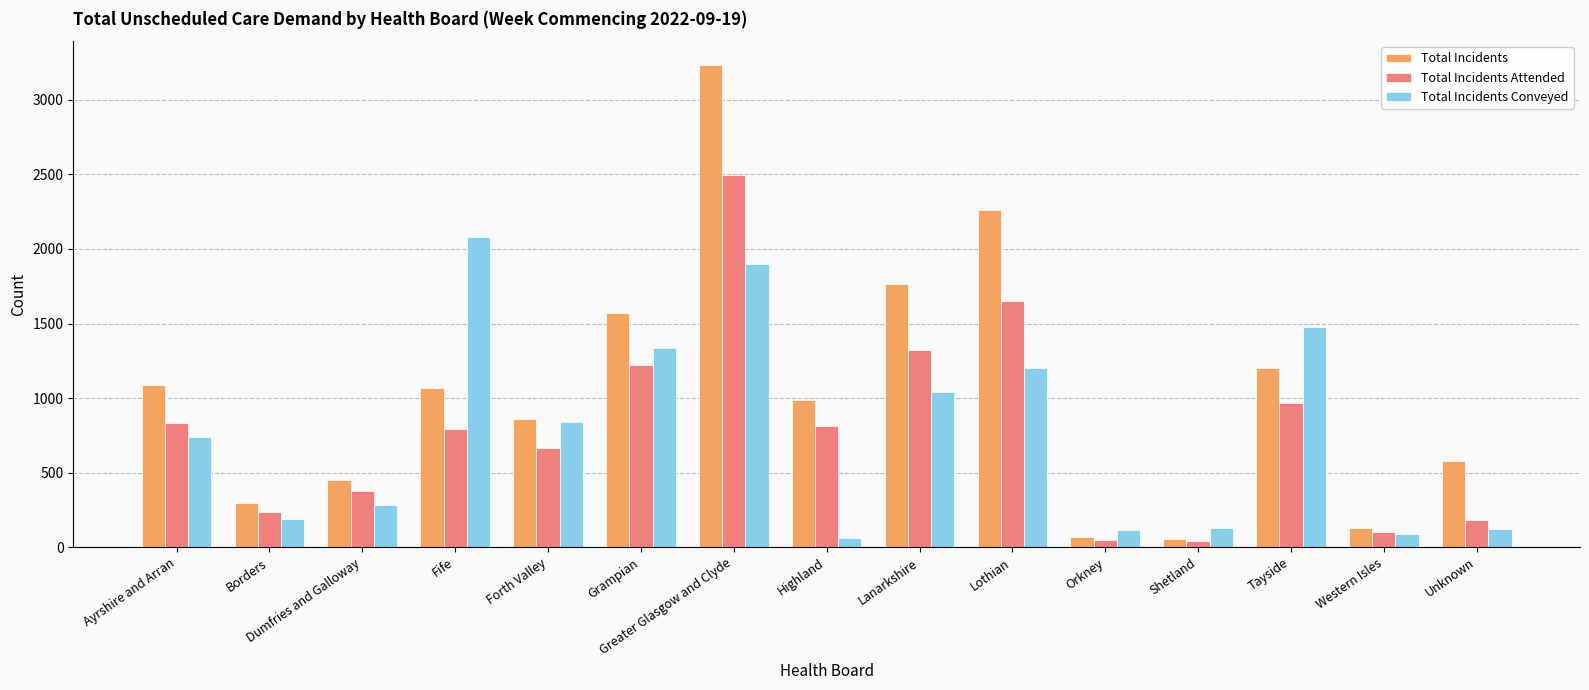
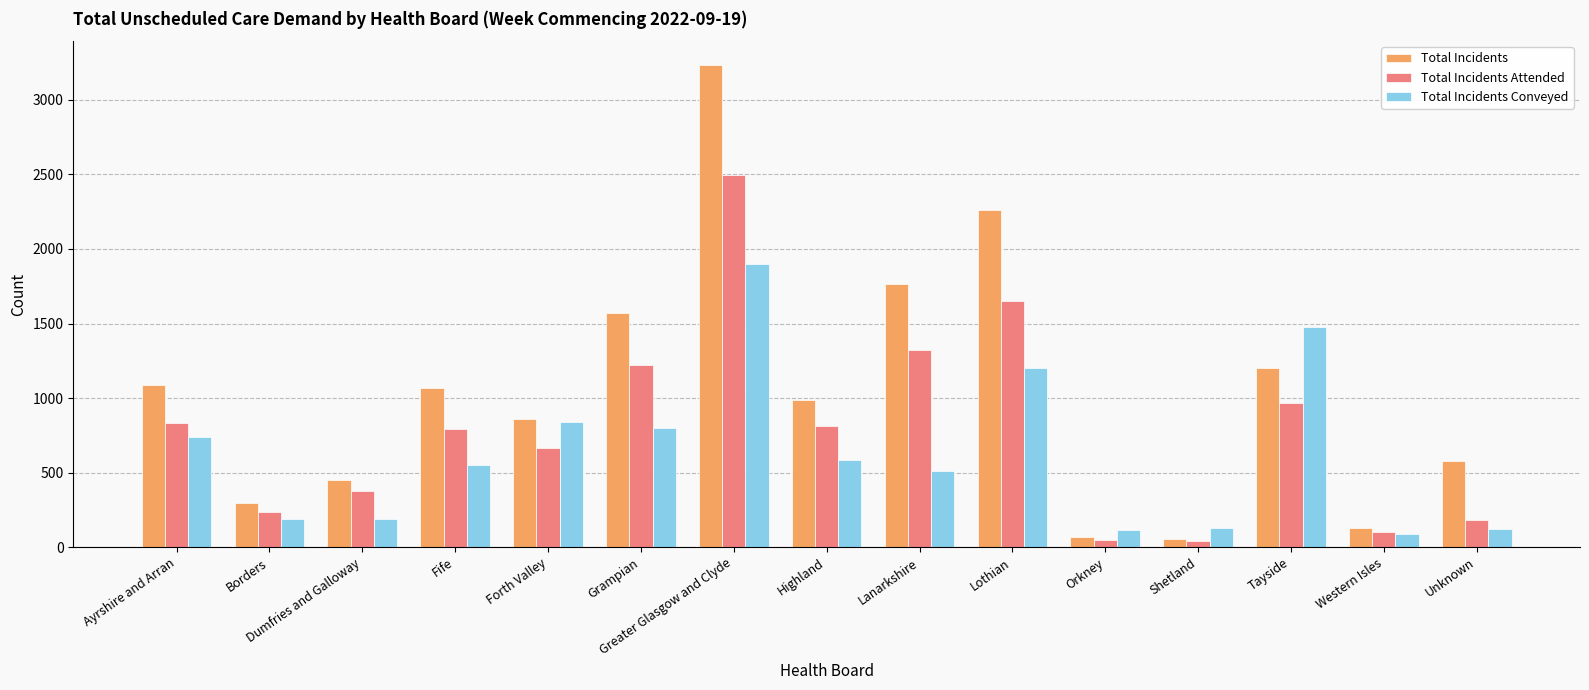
Total Incidents Conveyed, Dumfries and Galloway: 290 -> 190
Total Incidents Conveyed, Fife: 2080 -> 550
Total Incidents Conveyed, Grampian: 1330 -> 800
Total Incidents Conveyed, Highland: 60 -> 580
Total Incidents Conveyed, Lanarkshire: 1040 -> 510
